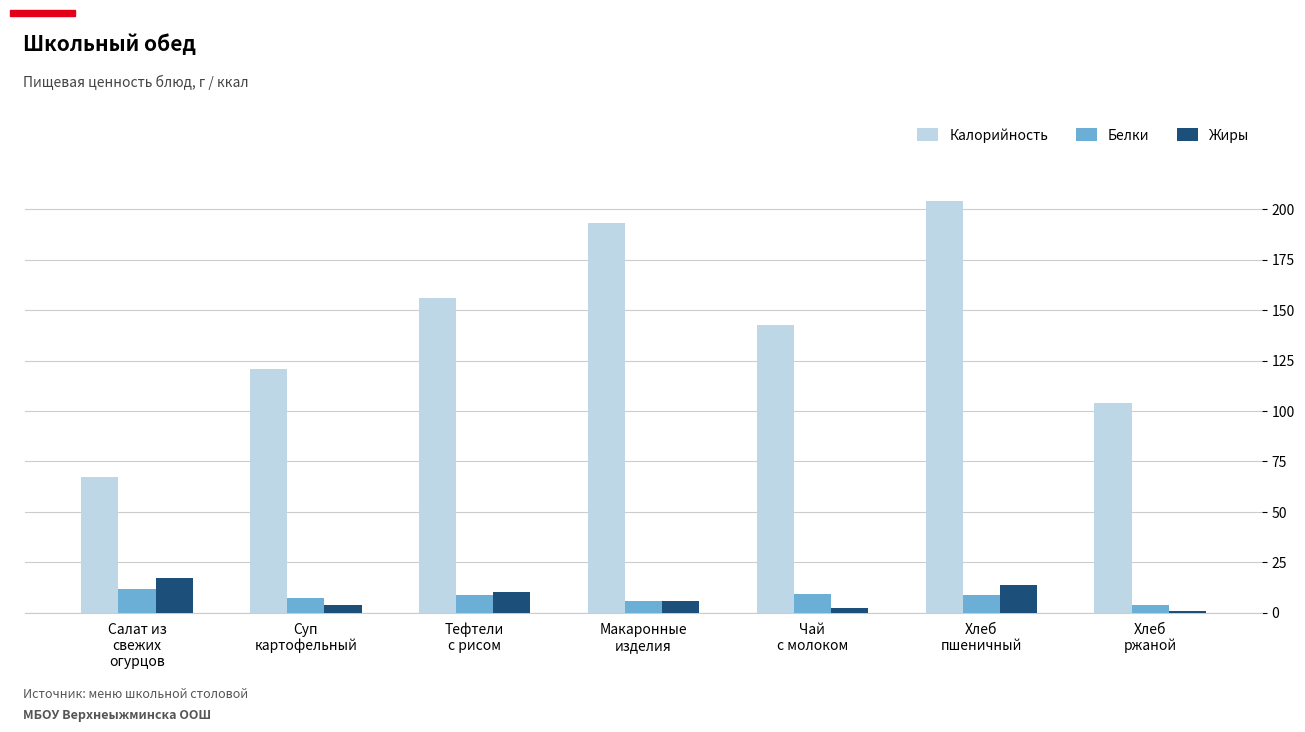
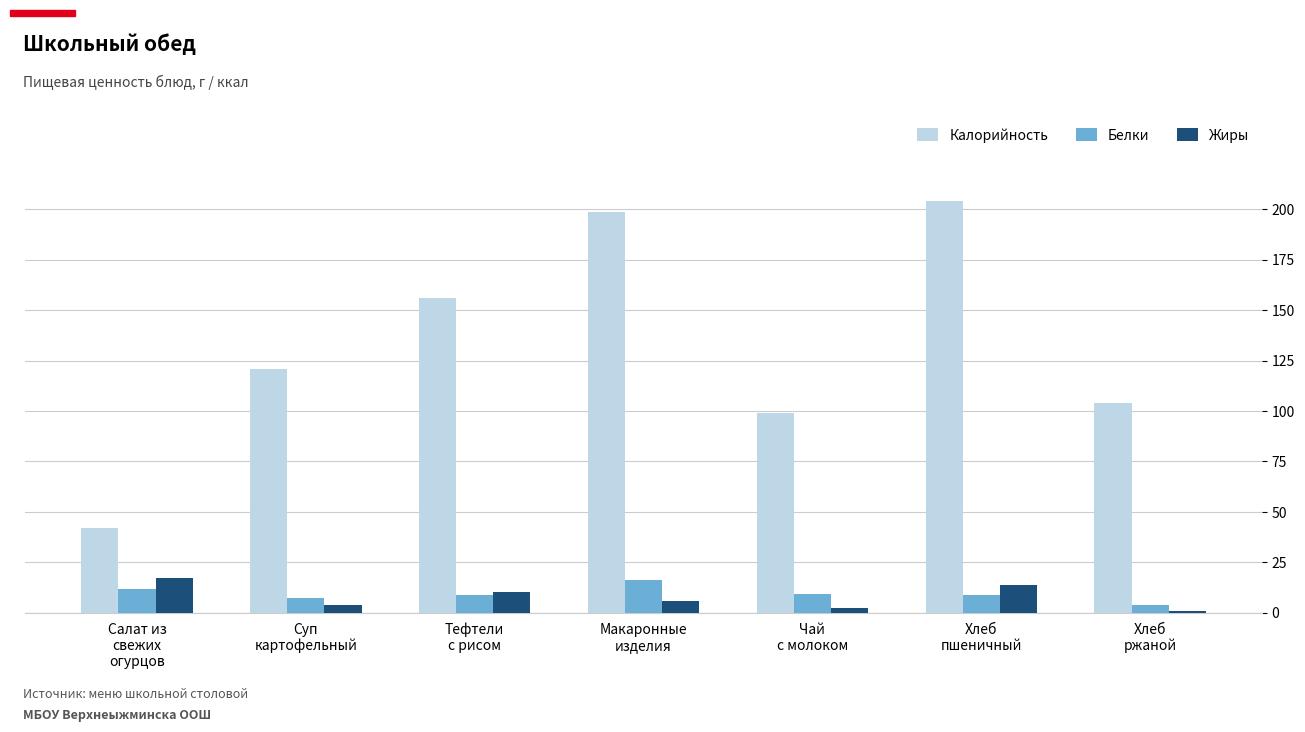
Калорийность, Салат из свежих огурцов: 67 -> 42
Калорийность, Макаронные изделия: 193 -> 198
Белки, Макаронные изделия: 6 -> 16
Калорийность, Чай с молоком: 143 -> 99
